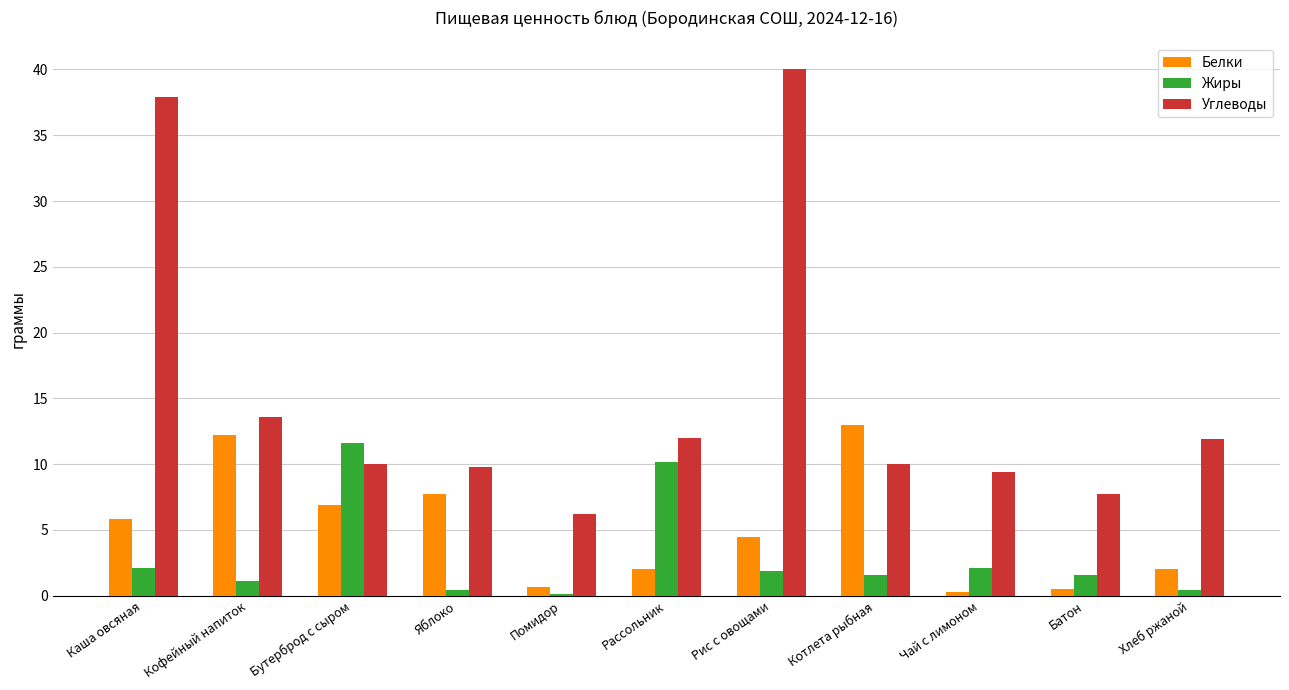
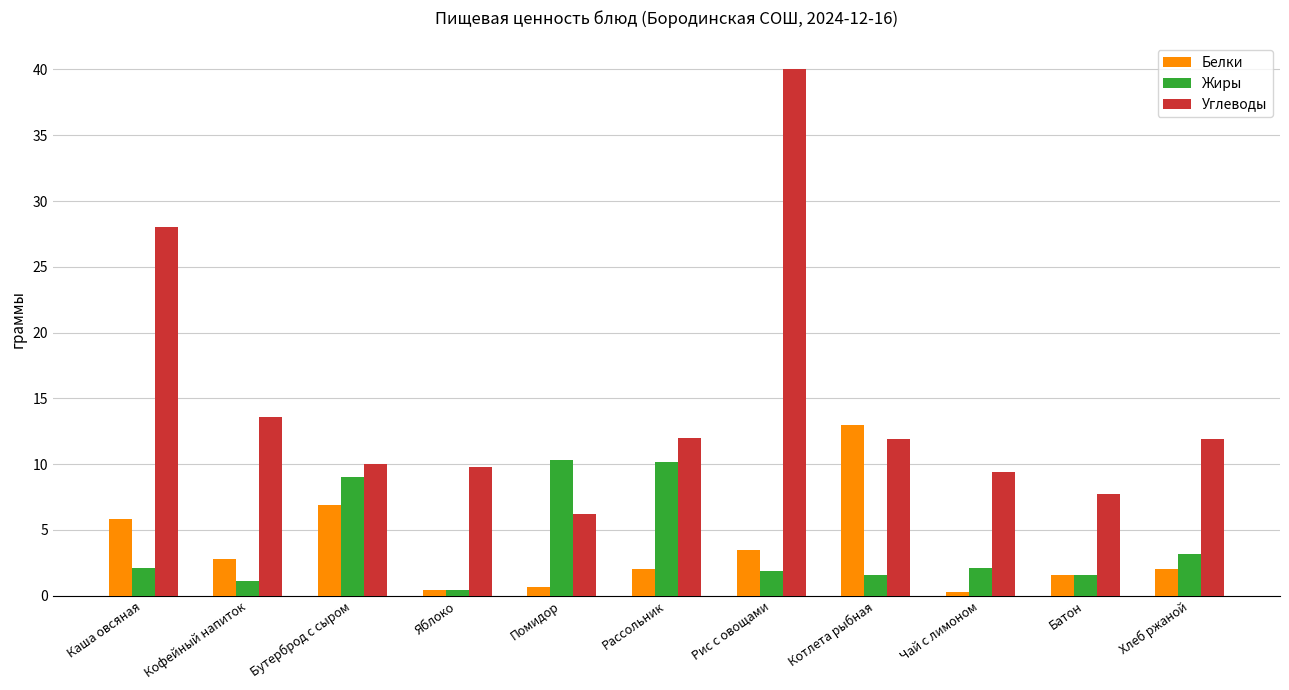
Углеводы, Каша овсяная: 37.9 -> 28.0
Белки, Кофейный напиток: 12.2 -> 2.8
Жиры, Бутерброд с сыром: 11.6 -> 9.0
Белки, Яблоко: 7.7 -> 0.4
Жиры, Помидор: 0.1 -> 10.4
Белки, Рис с овощами: 4.5 -> 3.5
Углеводы, Котлета рыбная: 10.0 -> 11.9
Белки, Батон: 0.5 -> 1.6
Жиры, Хлеб ржаной: 0.4 -> 3.2
